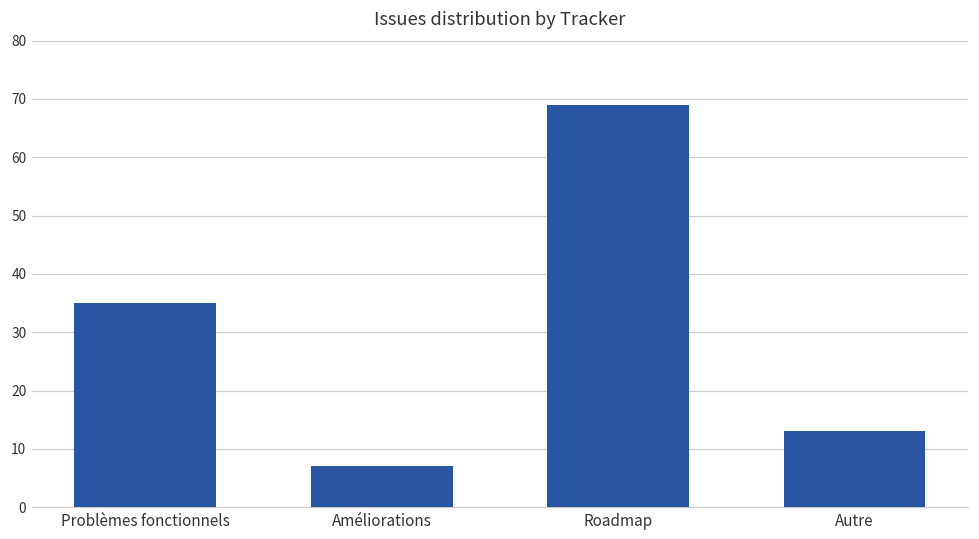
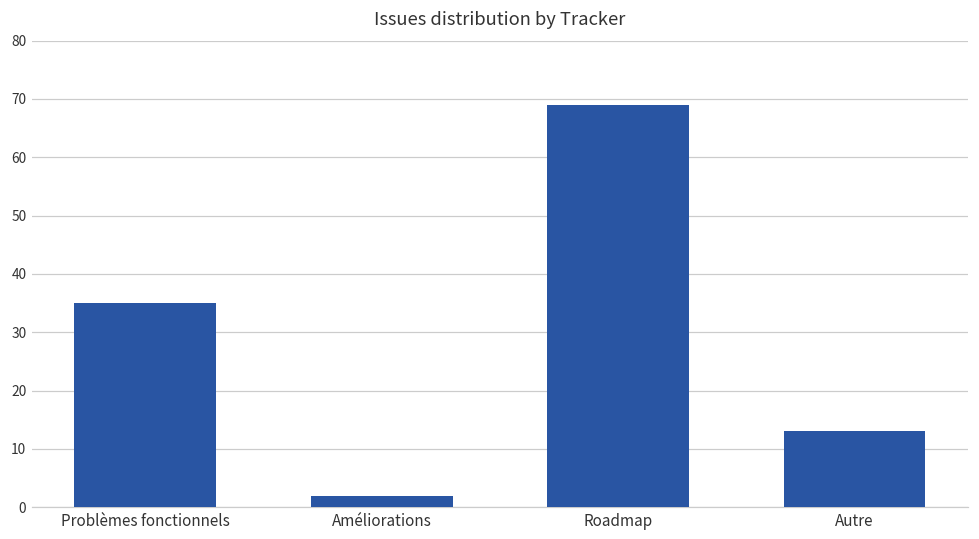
Améliorations: 7 -> 2
